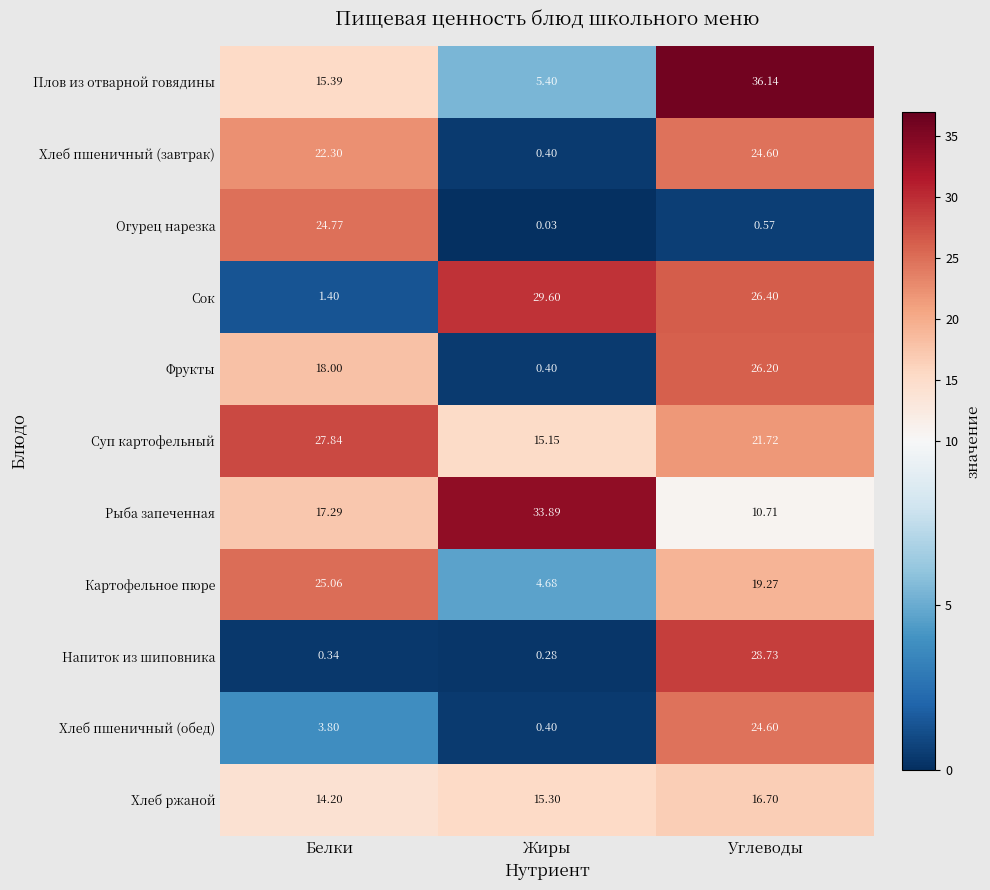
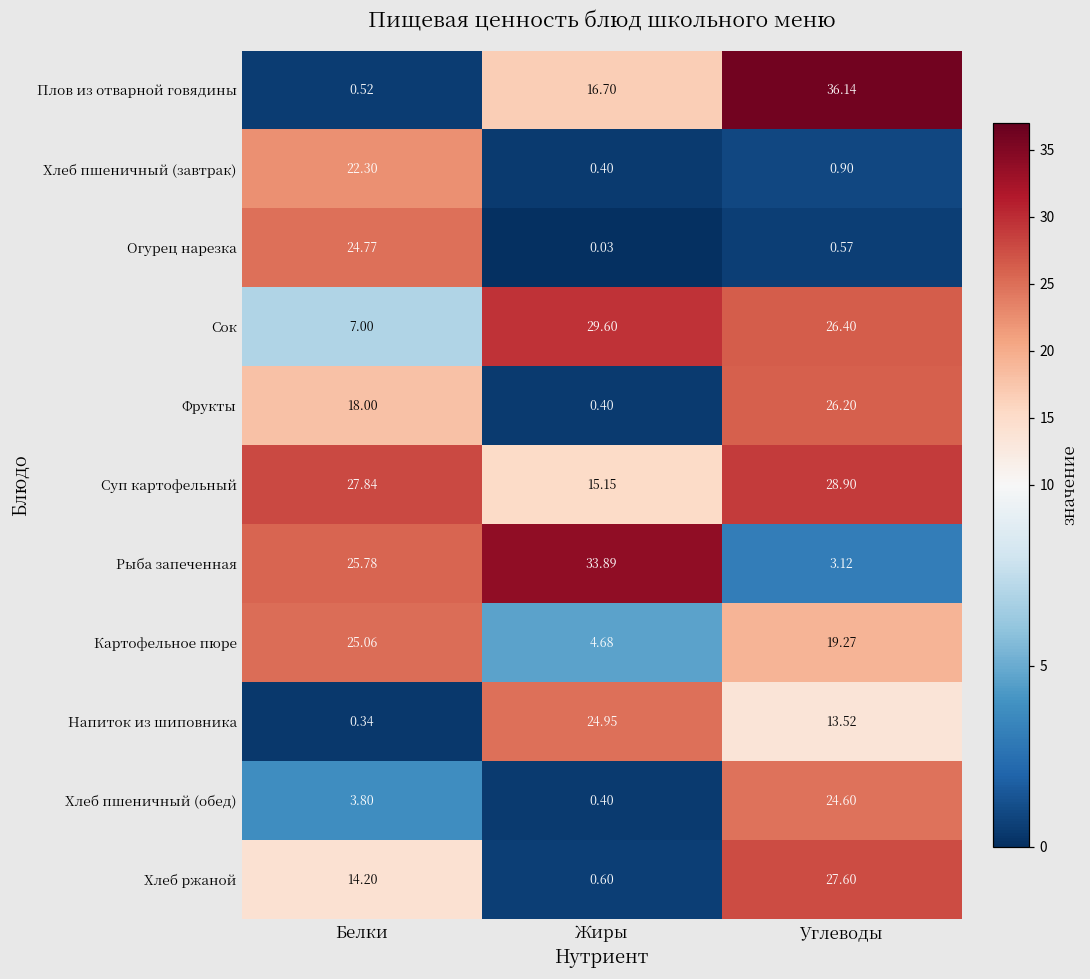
Плов из отварной говядины, Белки: 15.39 -> 0.52
Плов из отварной говядины, Жиры: 5.40 -> 16.70
Хлеб пшеничный (завтрак), Углеводы: 24.60 -> 0.90
Сок, Белки: 1.40 -> 7.00
Суп картофельный, Углеводы: 21.72 -> 28.90
Рыба запеченная, Белки: 17.29 -> 25.78
Рыба запеченная, Углеводы: 10.71 -> 3.12
Напиток из шиповника, Жиры: 0.28 -> 24.95
Напиток из шиповника, Углеводы: 28.73 -> 13.52
Хлеб ржаной, Жиры: 15.30 -> 0.60
Хлеб ржаной, Углеводы: 16.70 -> 27.60
